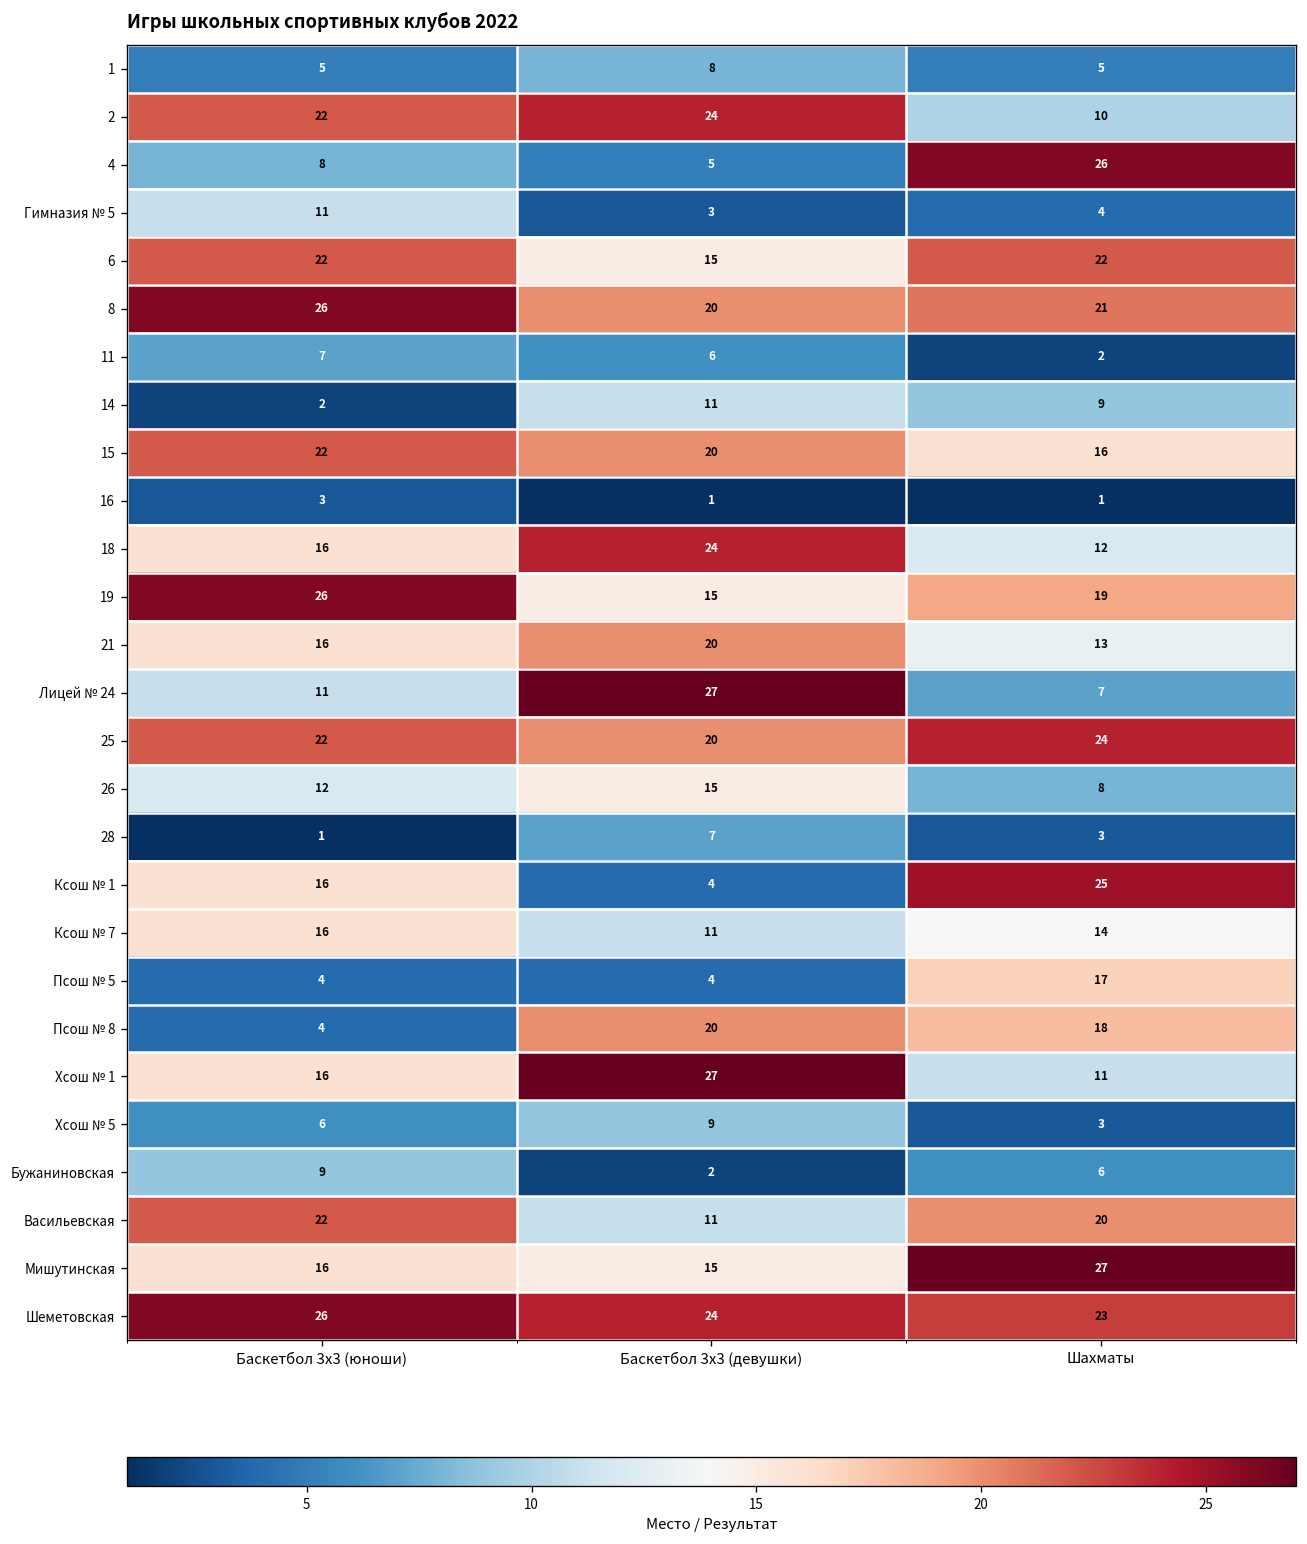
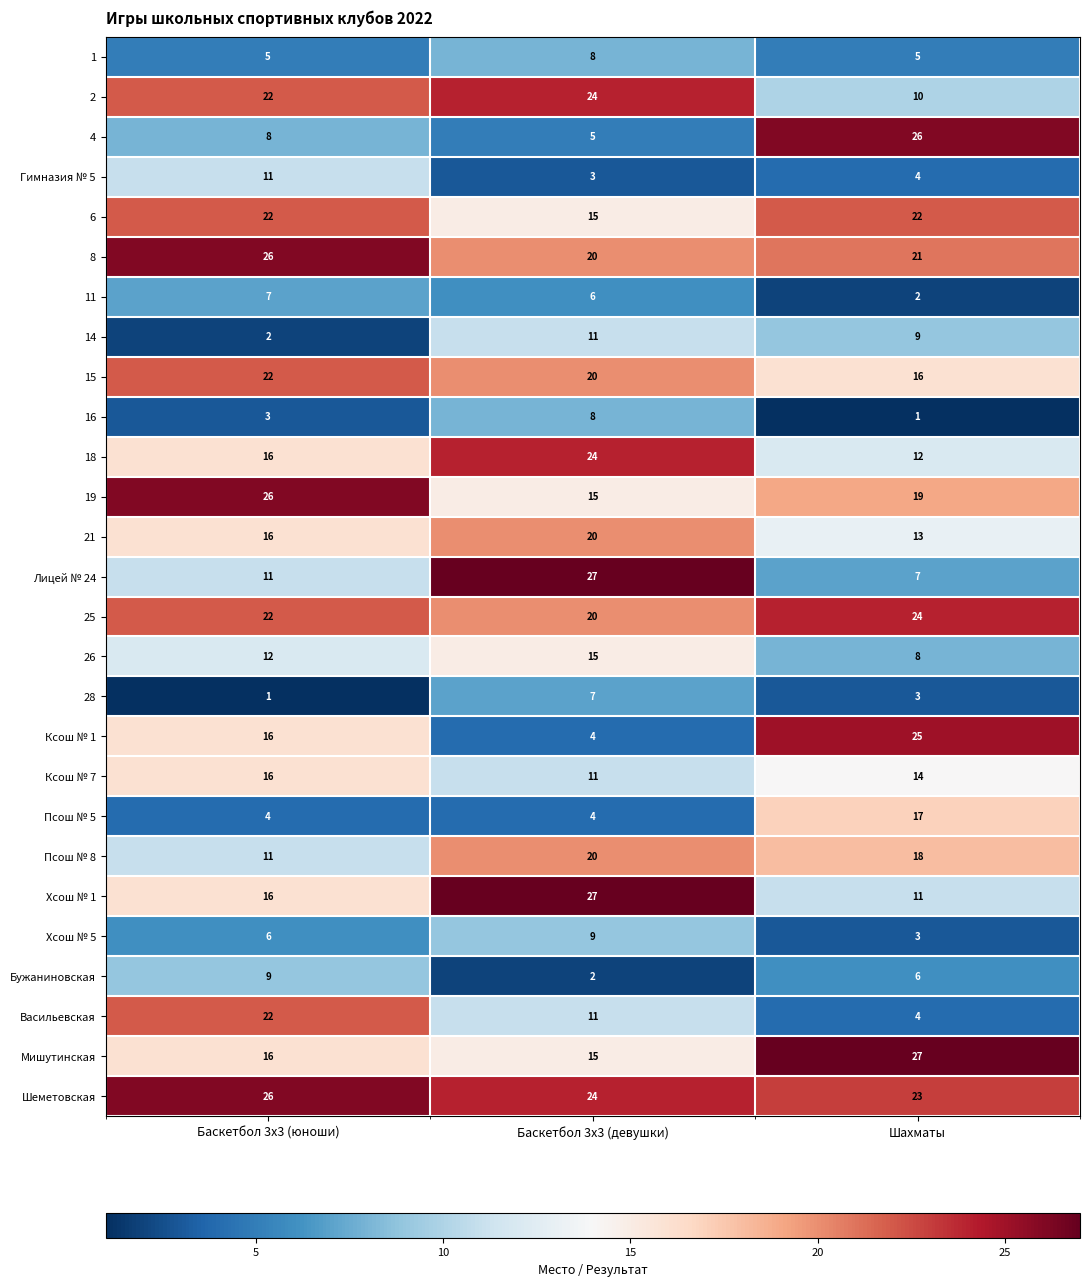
16, Баскетбол 3х3 (девушки): 1 -> 8
Псош № 8, Баскетбол 3х3 (юноши): 4 -> 11
Васильевская, Шахматы: 20 -> 4
